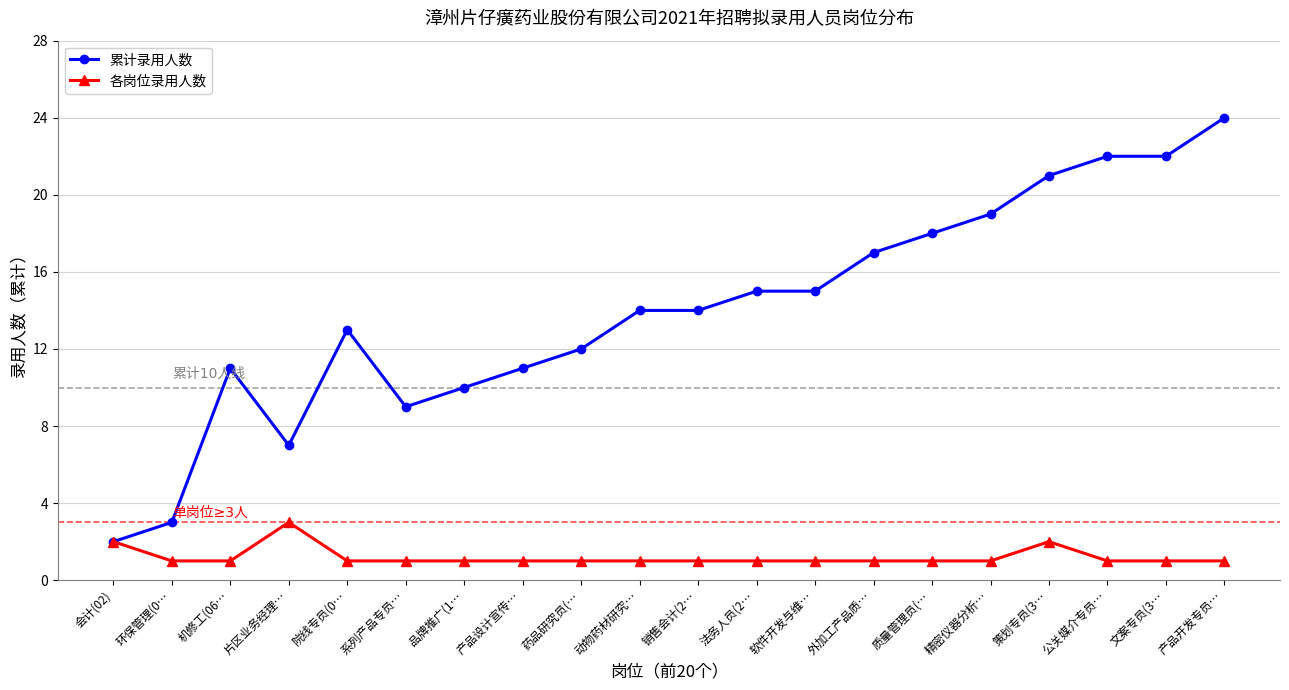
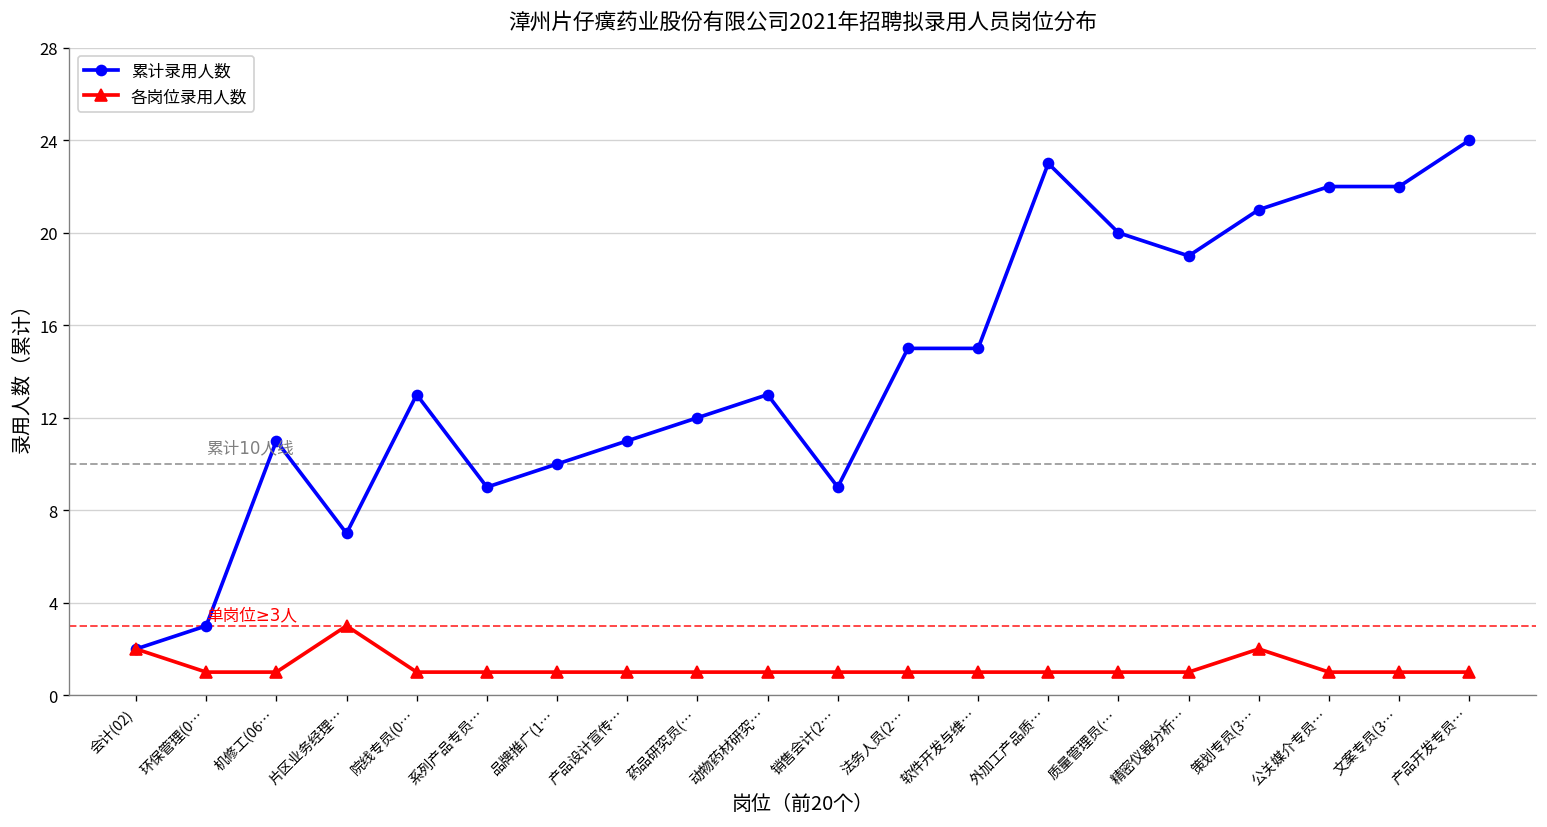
累计录用人数, 动物药材研究…: 14 -> 13
累计录用人数, 销售会计(2…: 14 -> 9
累计录用人数, 外加工产品质…: 17 -> 23
累计录用人数, 质量管理员(…: 18 -> 20
